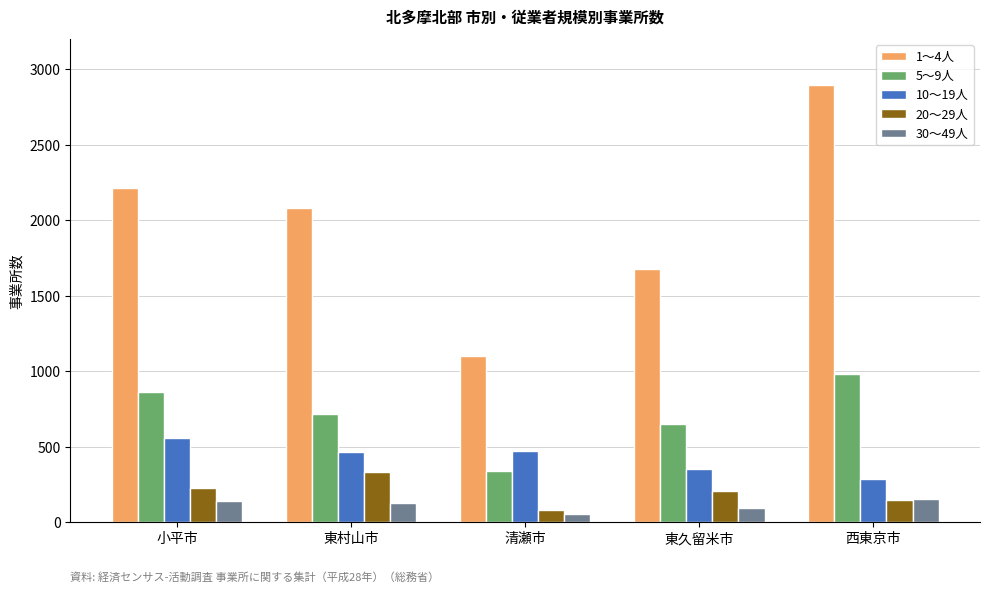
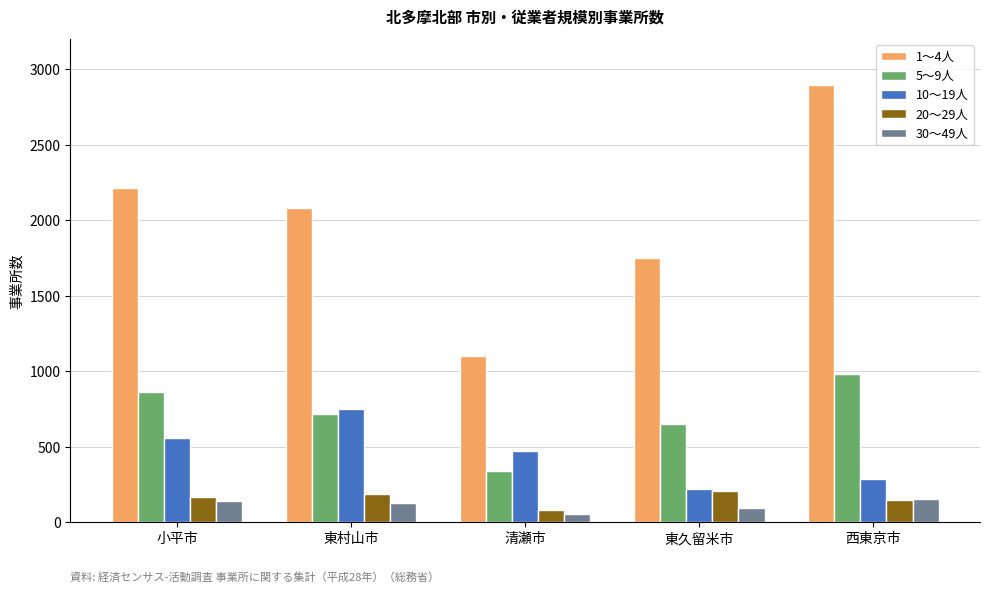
20～29人, 小平市: 230 -> 160
10～19人, 東村山市: 460 -> 750
20～29人, 東村山市: 330 -> 180
1～4人, 東久留米市: 1670 -> 1750
10～19人, 東久留米市: 350 -> 220
